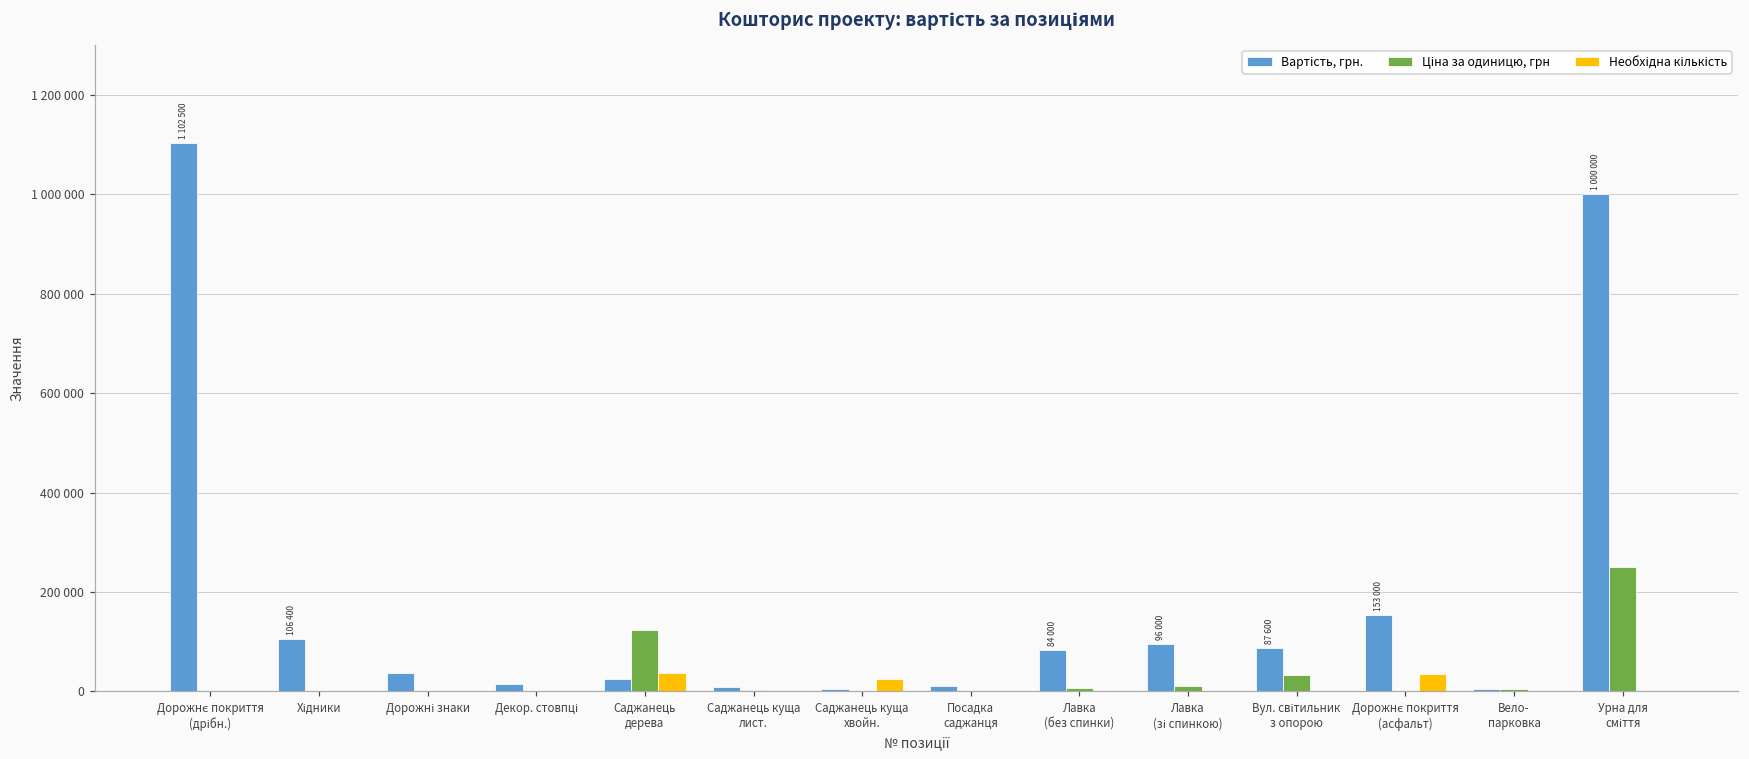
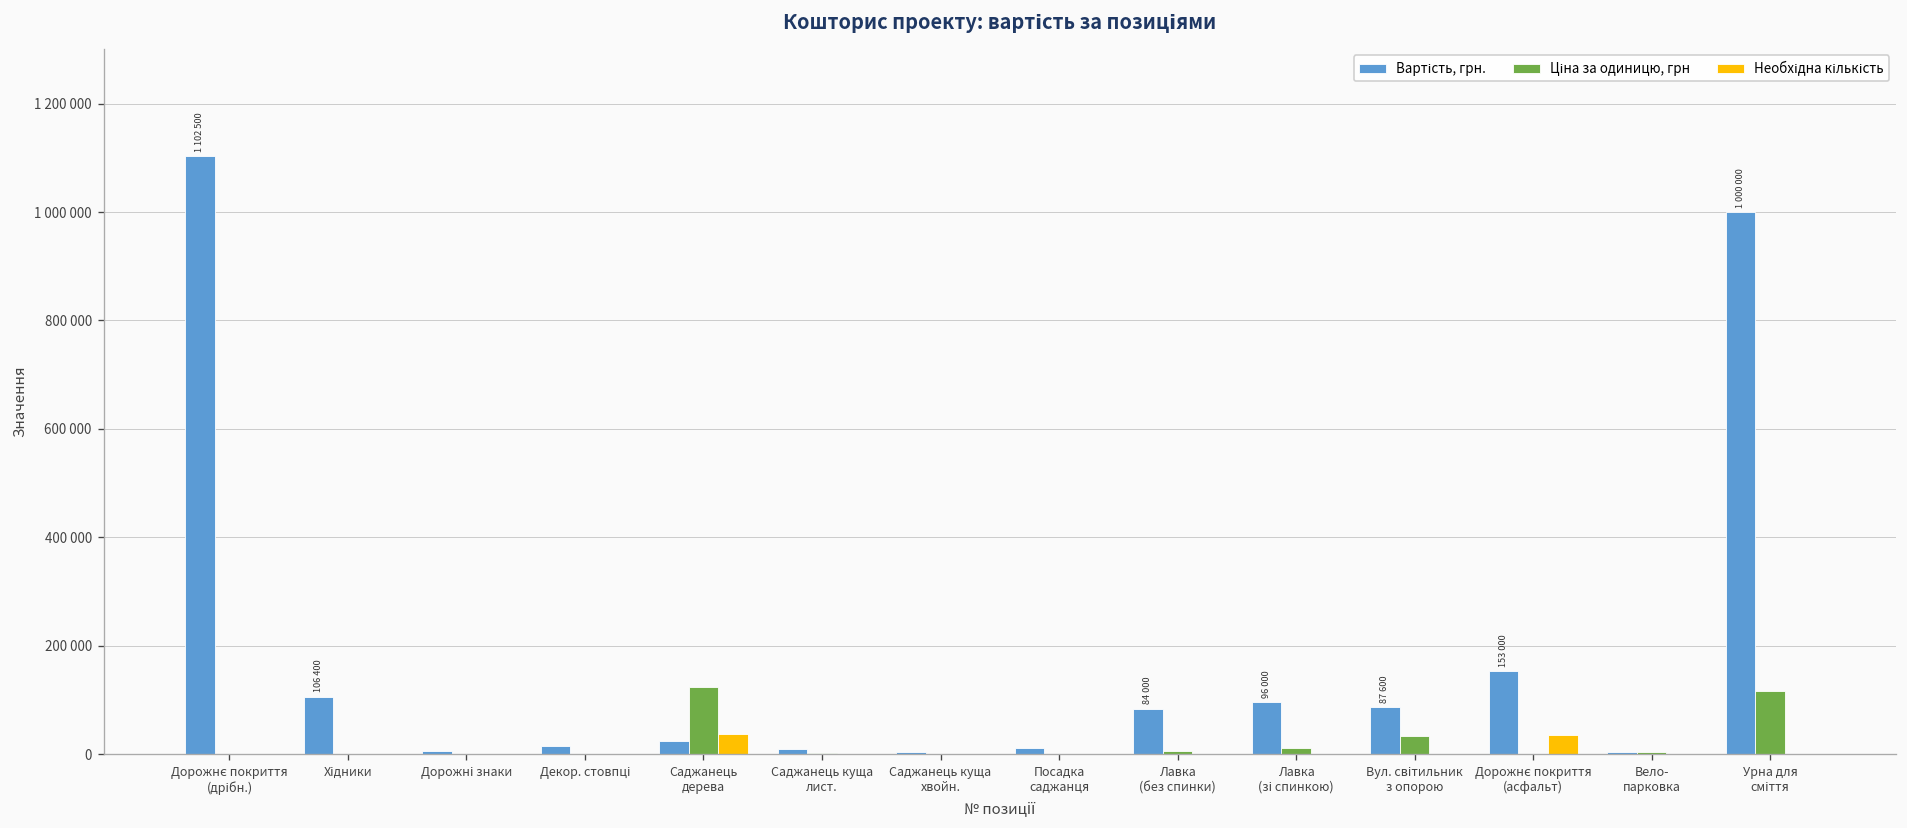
Вартість, грн., Дорожні знаки: 40000 -> 10000
Необхідна кількість, Саджанець куща хвойн.: 20000 -> 0
Ціна за одиницю, грн, Урна для сміття: 250000 -> 120000
